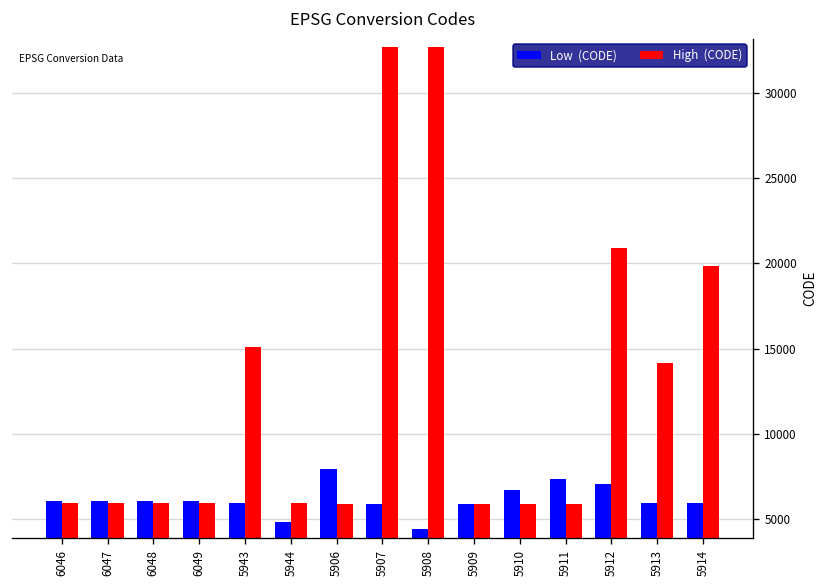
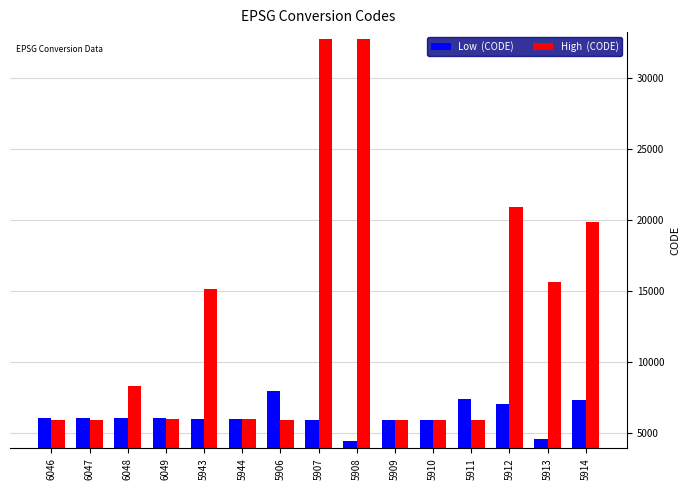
High (CODE), 6048: 5900 -> 8200
Low (CODE), 5944: 4800 -> 5900
Low (CODE), 5910: 6700 -> 5900
Low (CODE), 5913: 5900 -> 4500
High (CODE), 5913: 14200 -> 15600
Low (CODE), 5914: 5900 -> 7300
